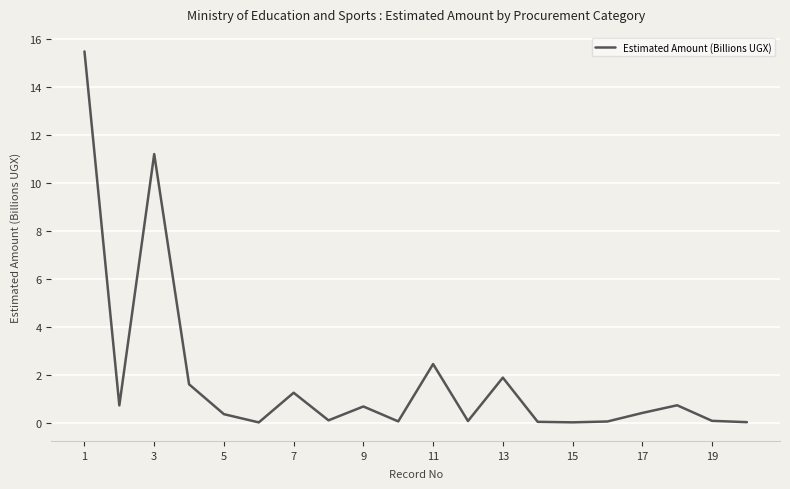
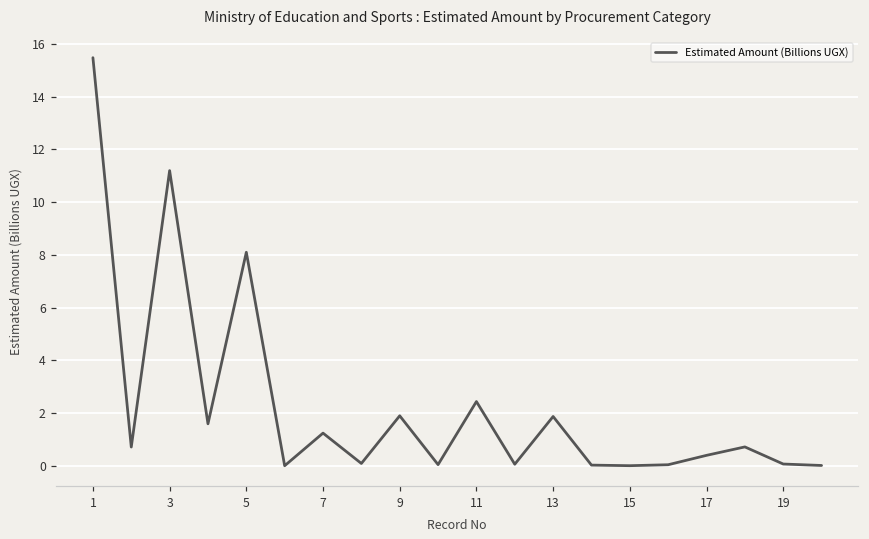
5: 0.3 -> 8.1
9: 0.7 -> 1.9
